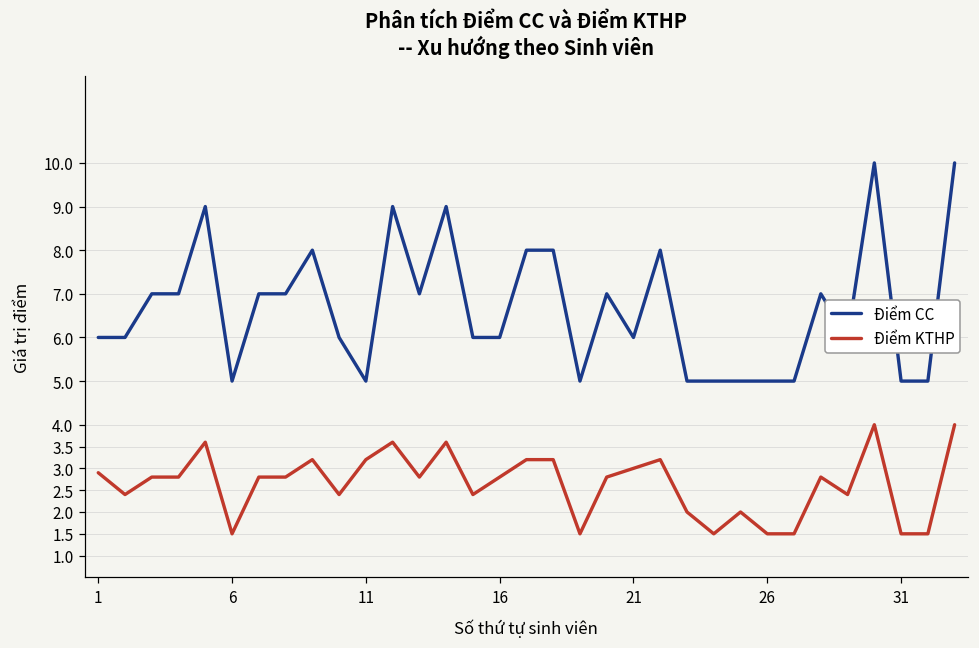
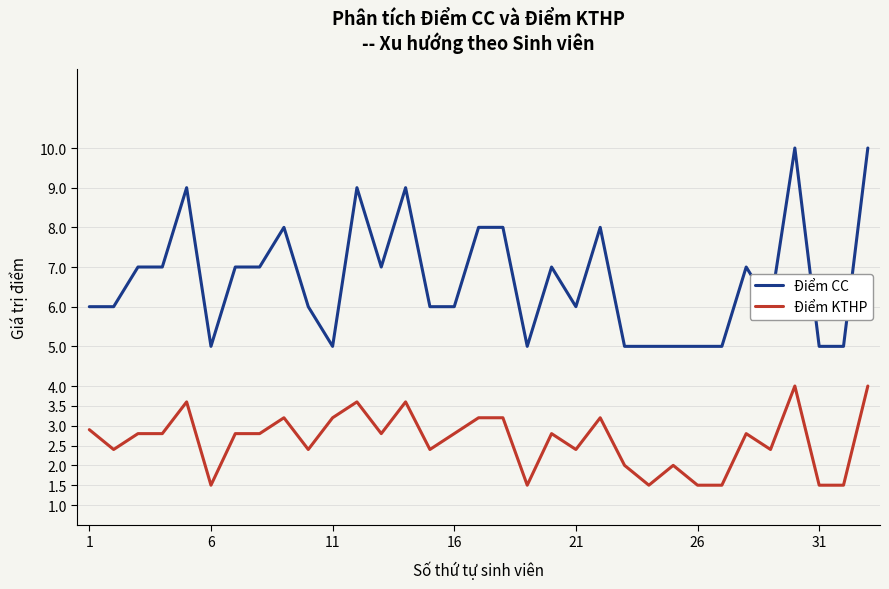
Điểm KTHP, 21: 3.0 -> 2.4
